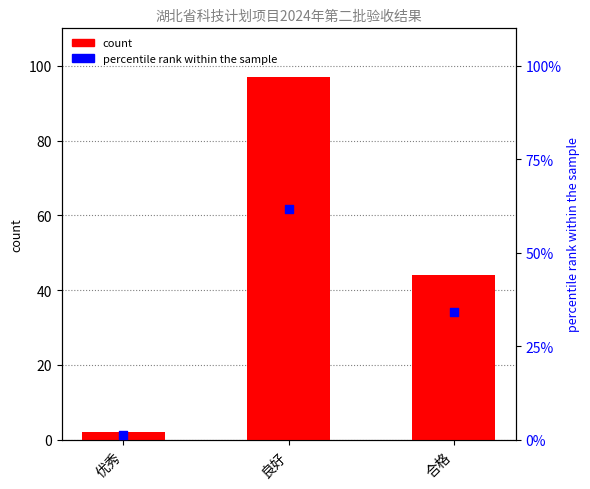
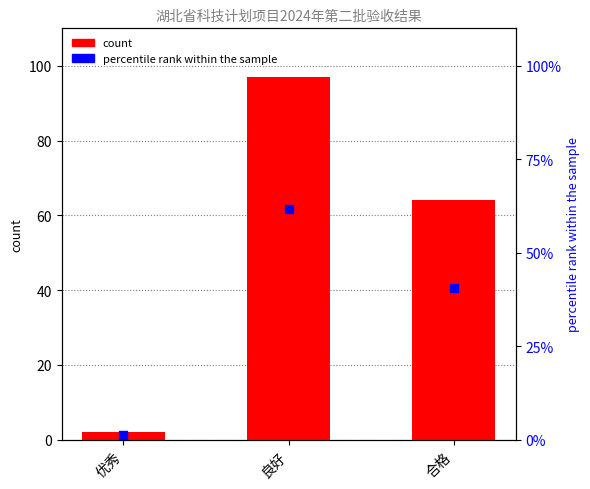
count, 合格: 44 -> 64
percentile rank within the sample, 合格: 34% -> 41%
